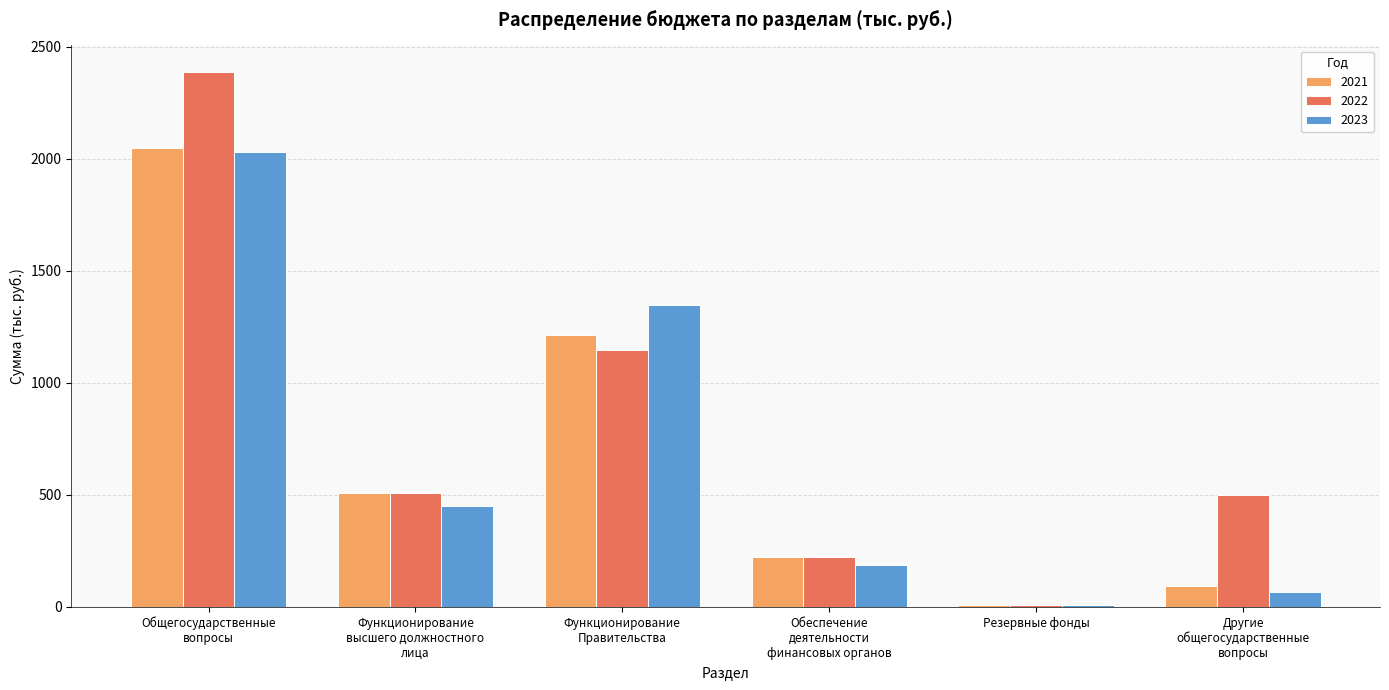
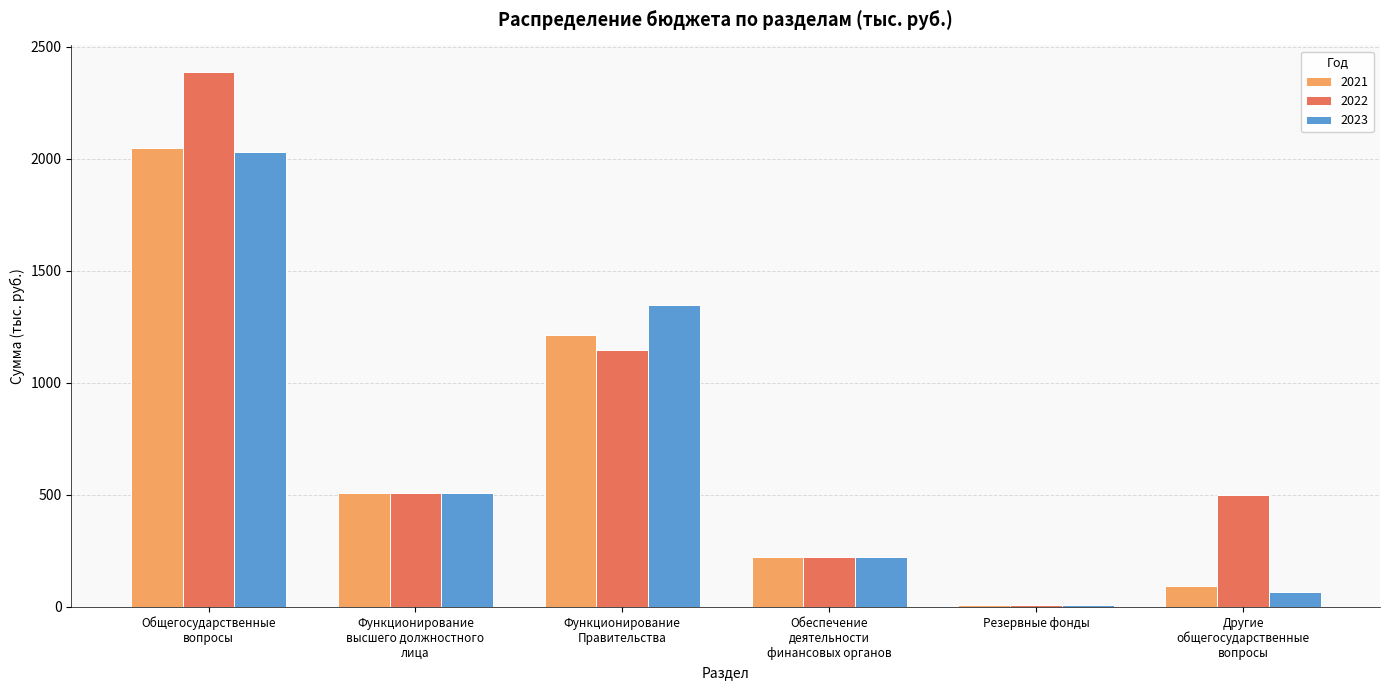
2023, Функционирование высшего должностного лица: 450 -> 510
2023, Обеспечение деятельности финансовых органов: 190 -> 220
